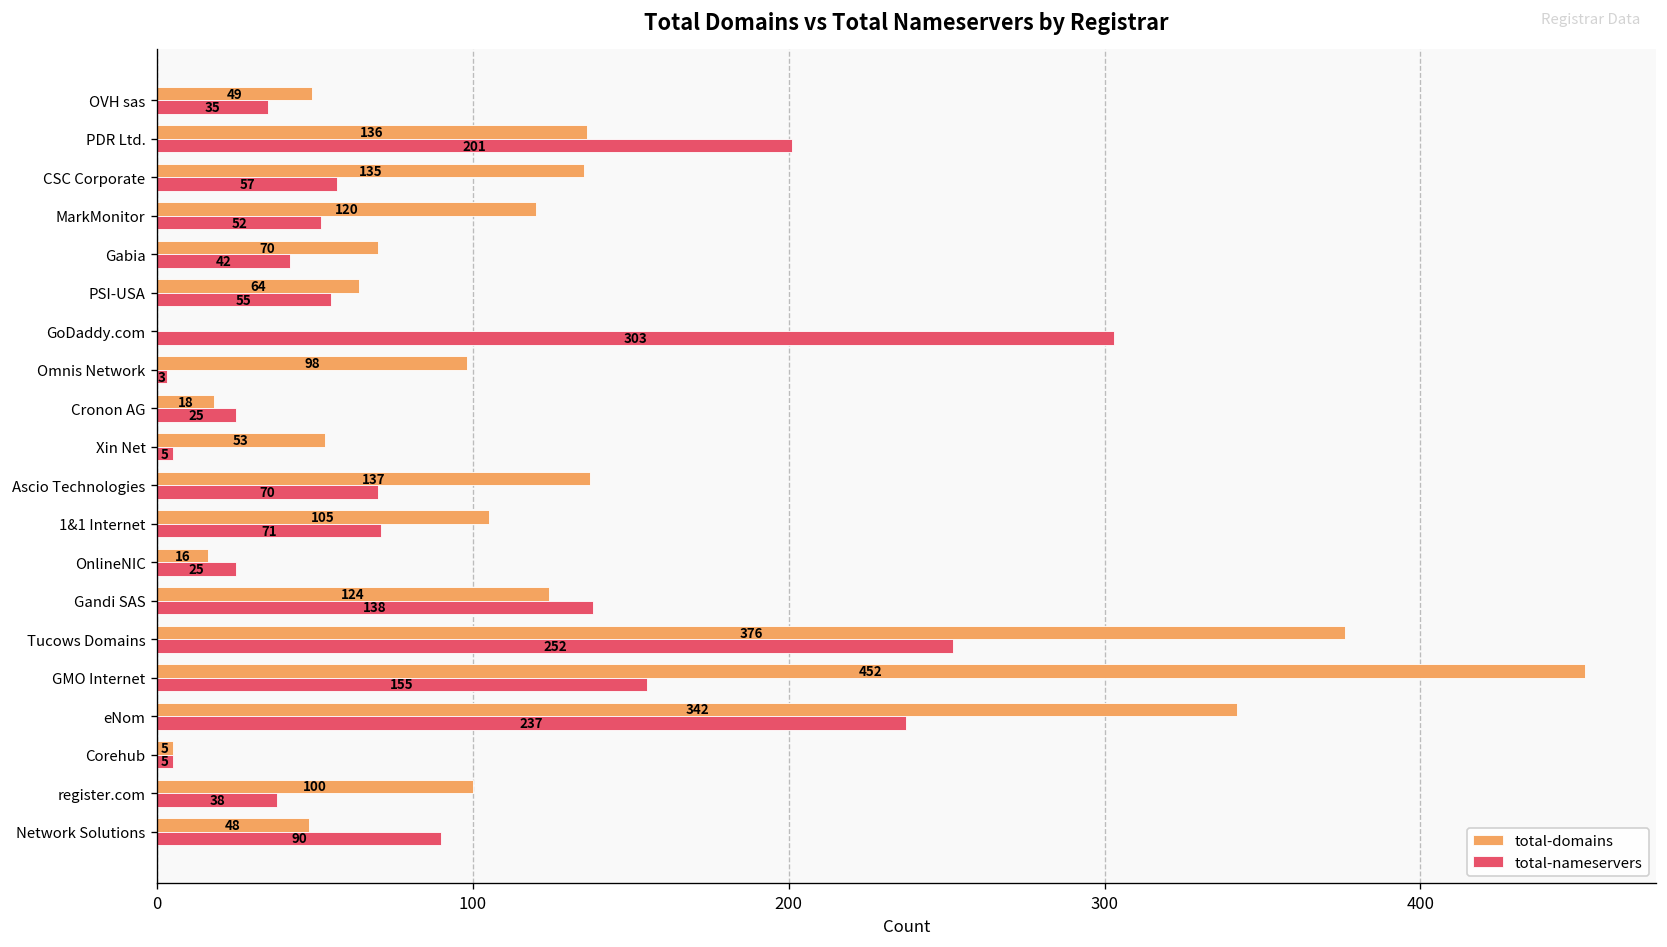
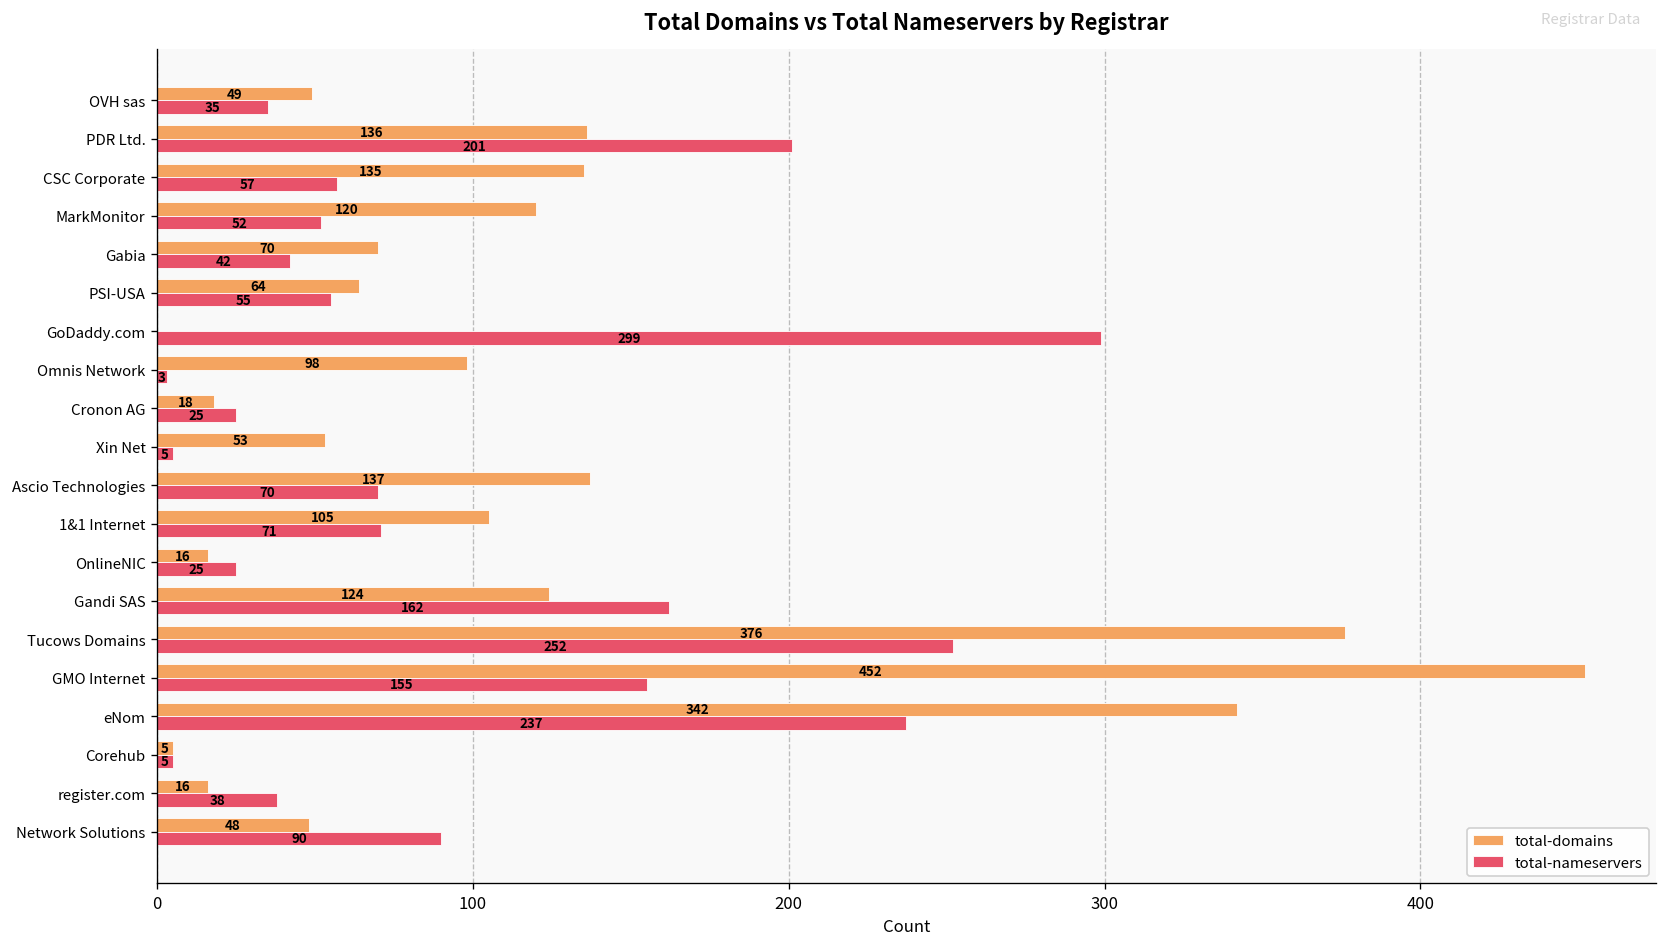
total-nameservers, GoDaddy.com: 303 -> 299
total-nameservers, Gandi SAS: 138 -> 162
total-domains, register.com: 100 -> 16
